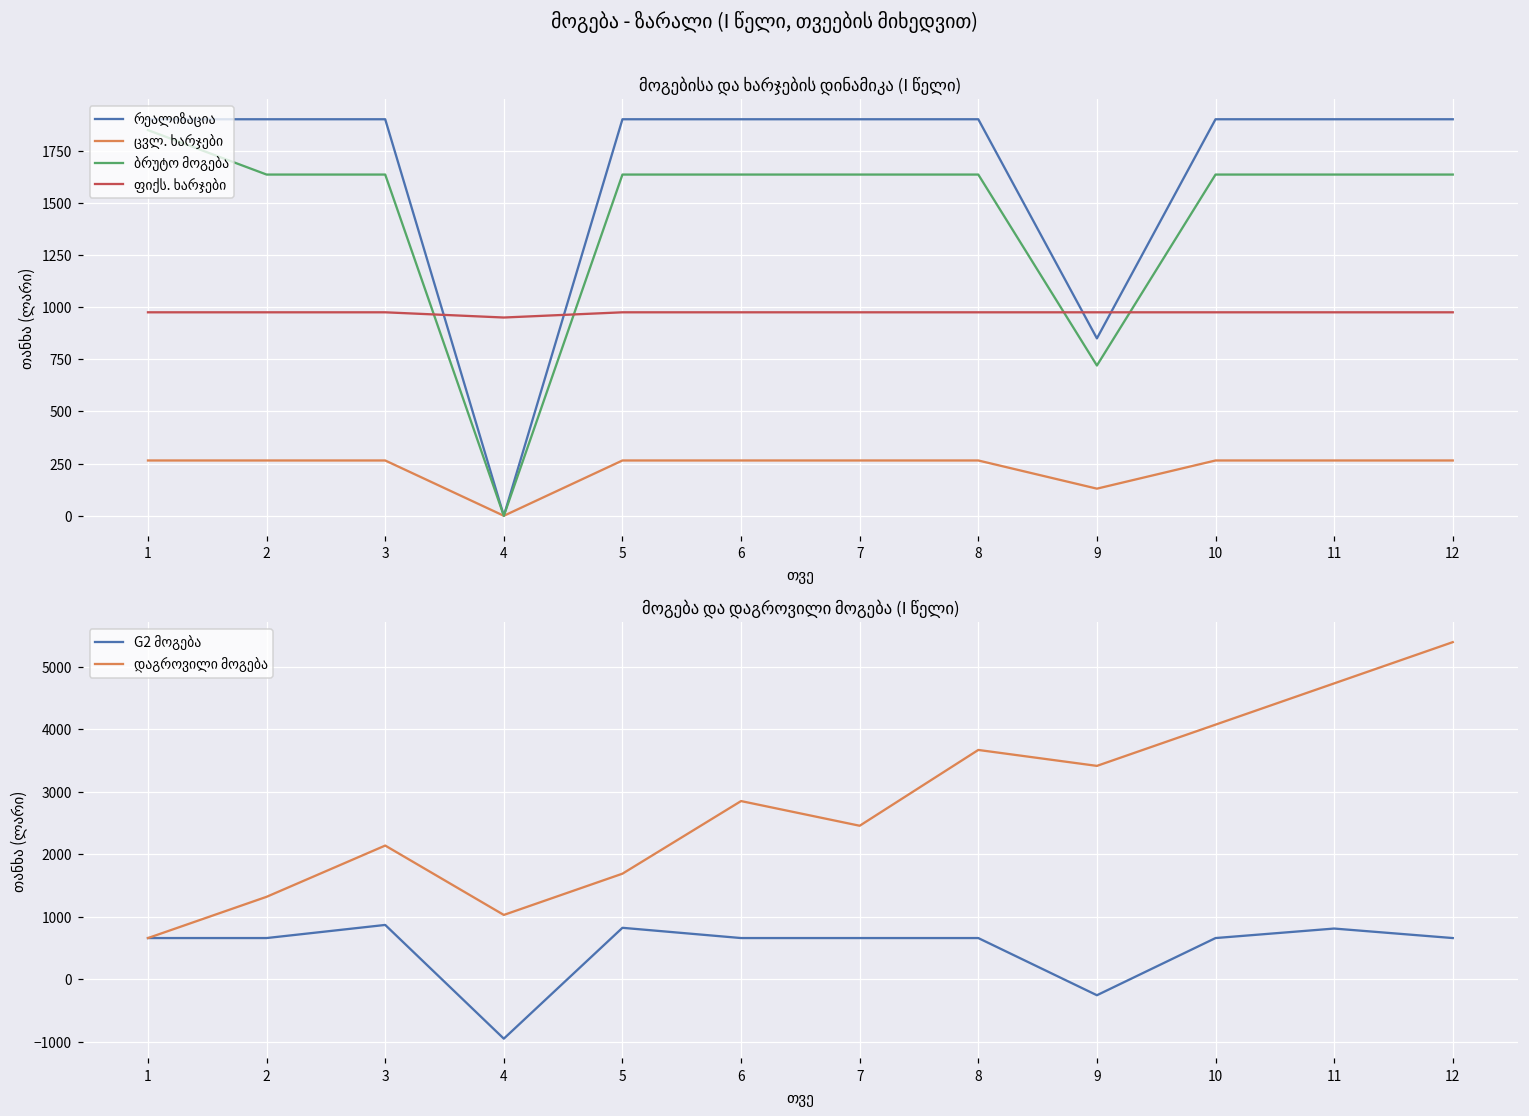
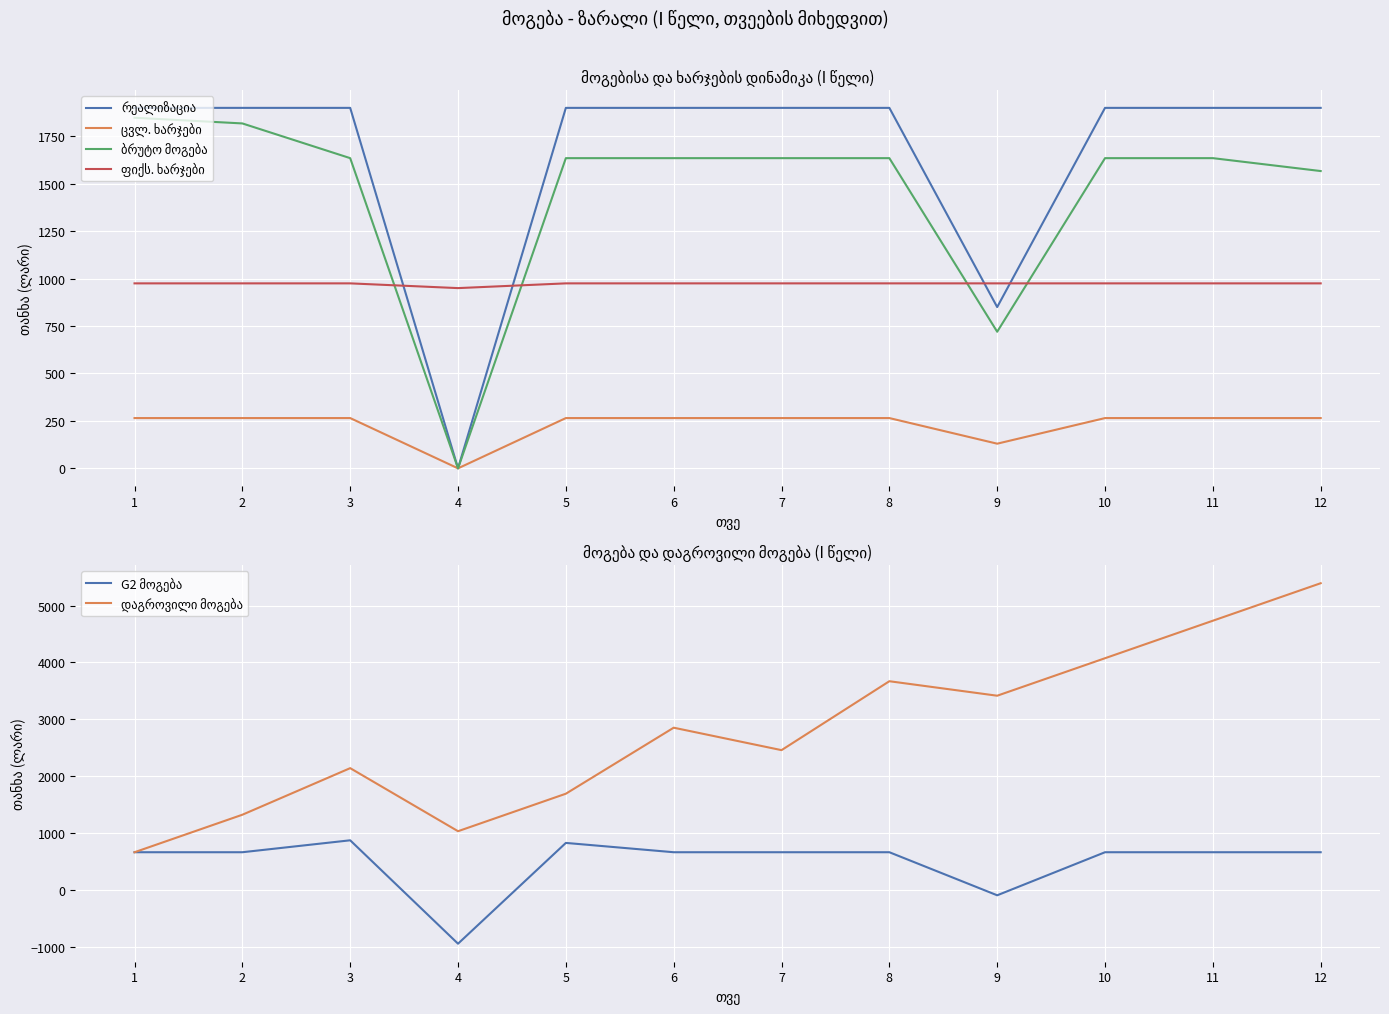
მოგებისა და ხარჯების დინამიკა (I წელი), ბრუტო მოგება, 2: 1640 -> 1820
მოგებისა და ხარჯების დინამიკა (I წელი), ბრუტო მოგება, 12: 1640 -> 1570
მოგება და დაგროვილი მოგება (I წელი), G2 მოგება, 9: -300 -> -100
მოგება და დაგროვილი მოგება (I წელი), G2 მოგება, 11: 800 -> 700
